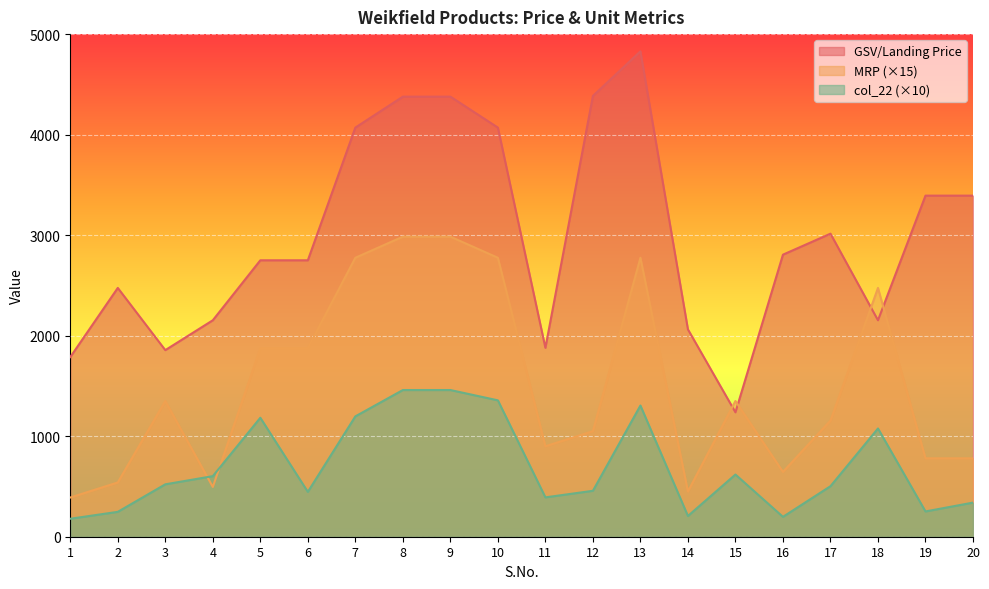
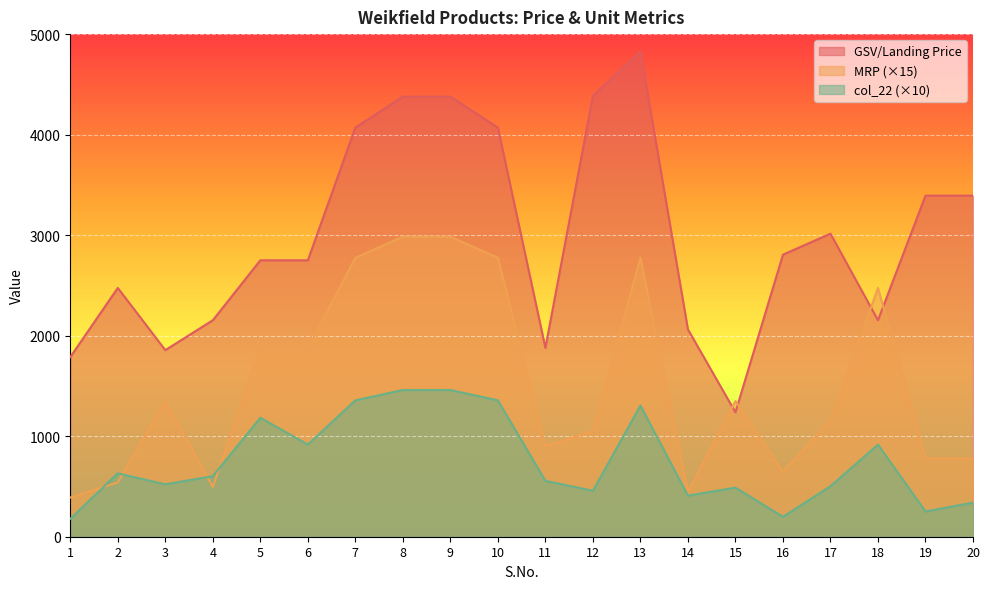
col_22 (×10), 2: 250 -> 630
col_22 (×10), 6: 450 -> 920
col_22 (×10), 7: 1200 -> 1360
col_22 (×10), 11: 390 -> 560
col_22 (×10), 14: 210 -> 410
col_22 (×10), 15: 620 -> 490
col_22 (×10), 18: 1080 -> 920
